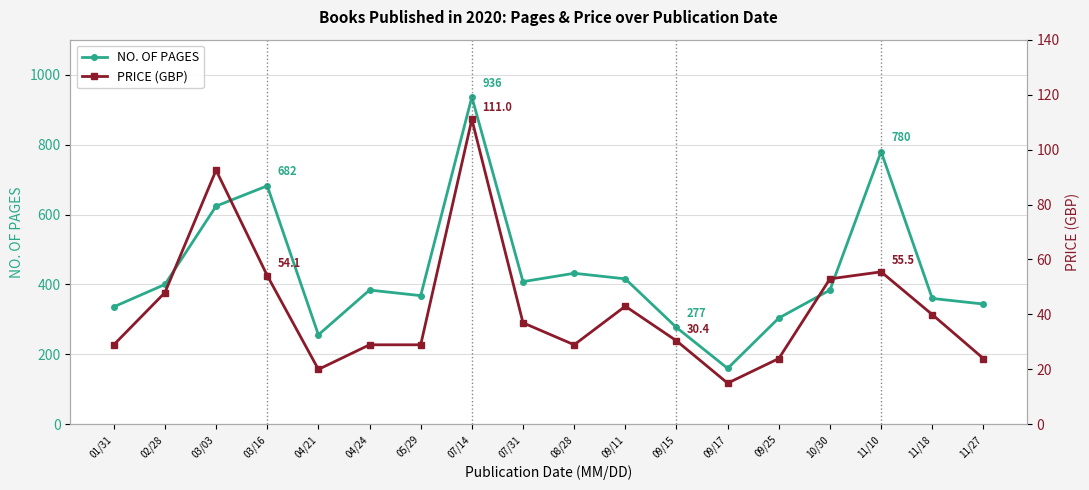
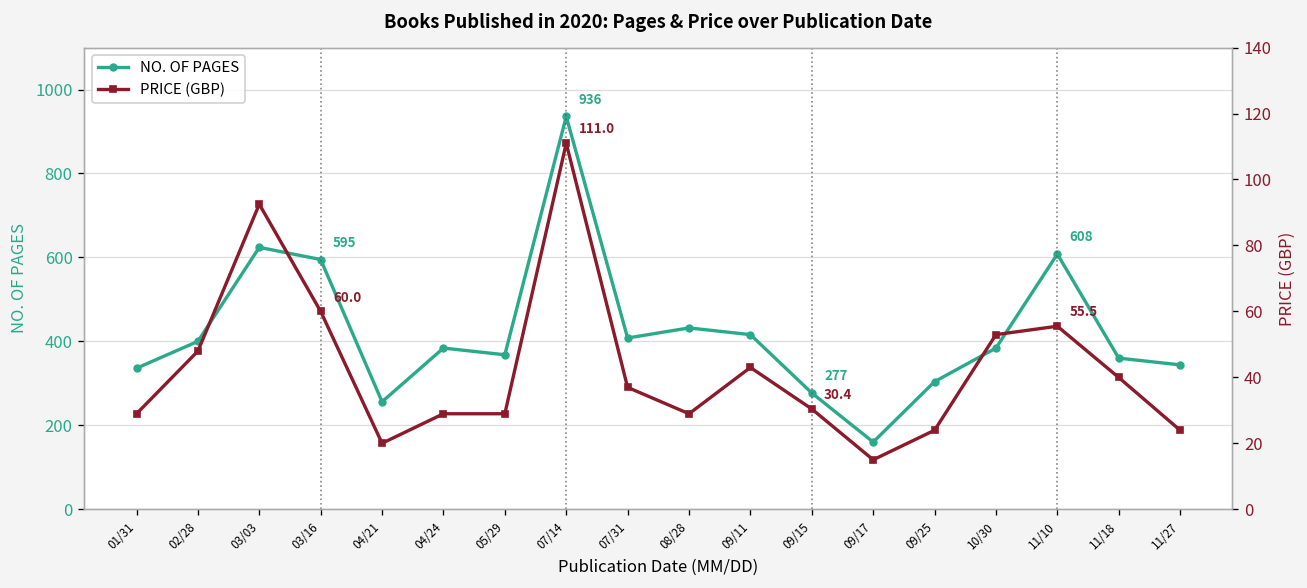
NO. OF PAGES, 03/16: 682 -> 595
NO. OF PAGES, 11/10: 780 -> 608
PRICE (GBP), 03/16: 54.1 -> 60.0
